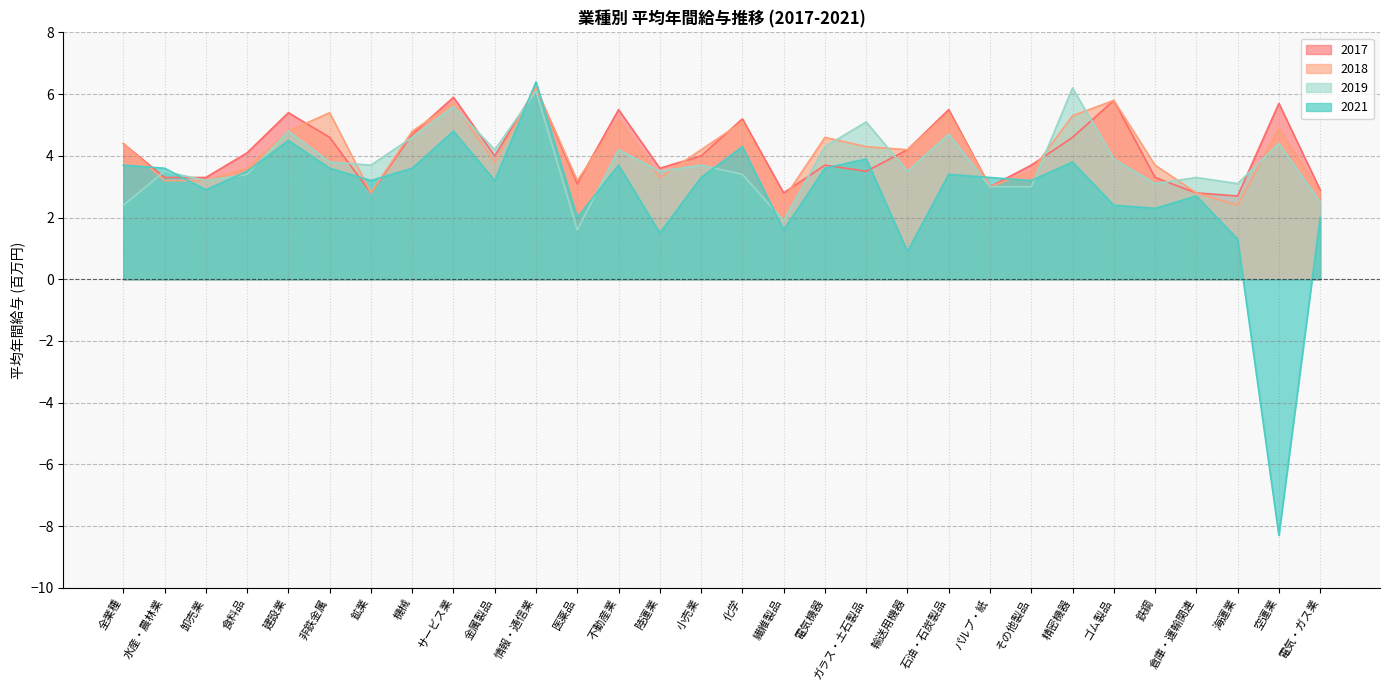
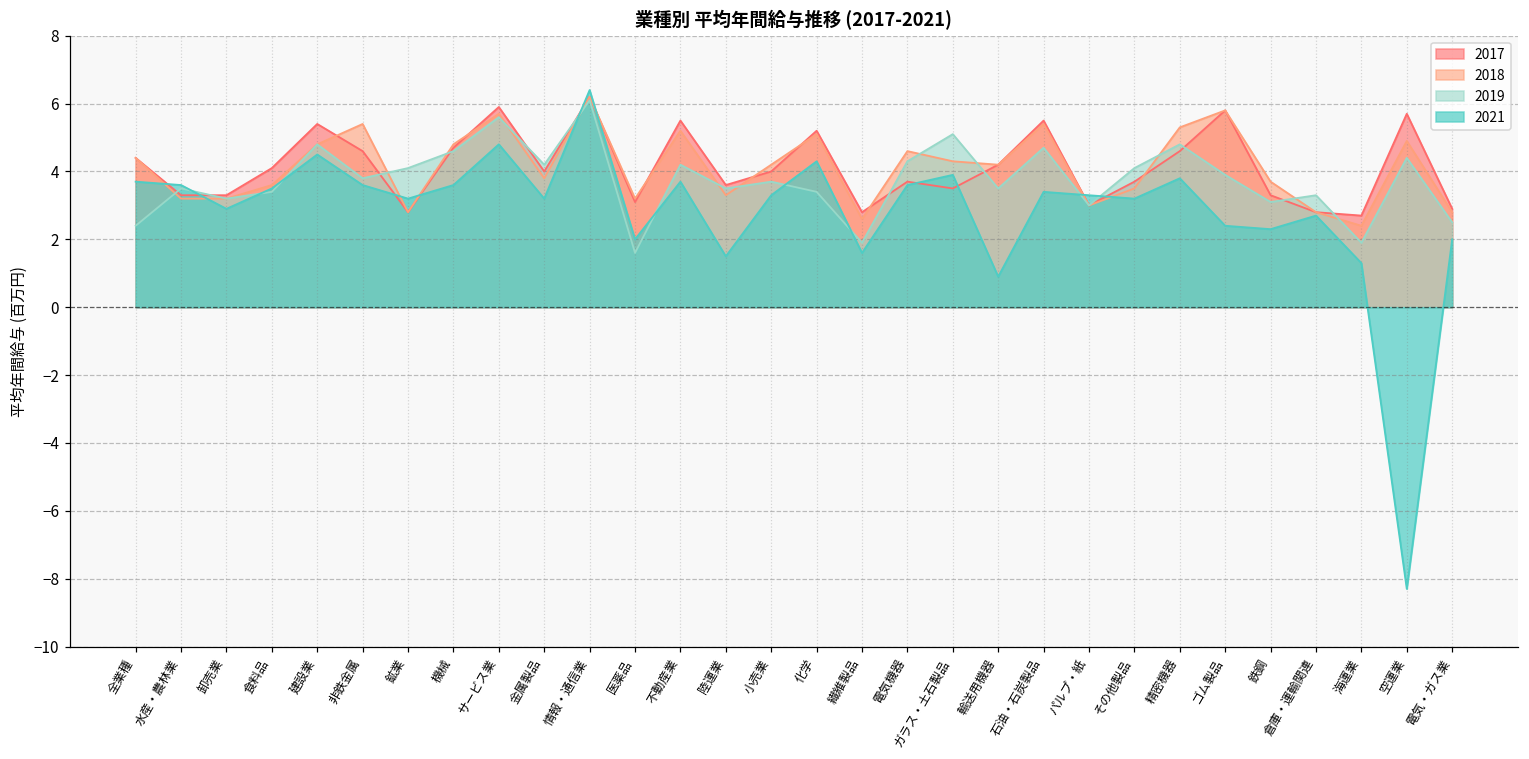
2019, 鉱業: 3.7 -> 4.1
2019, その他製品: 3.0 -> 4.1
2019, 精密機器: 6.2 -> 4.8
2019, 海運業: 3.1 -> 1.9
